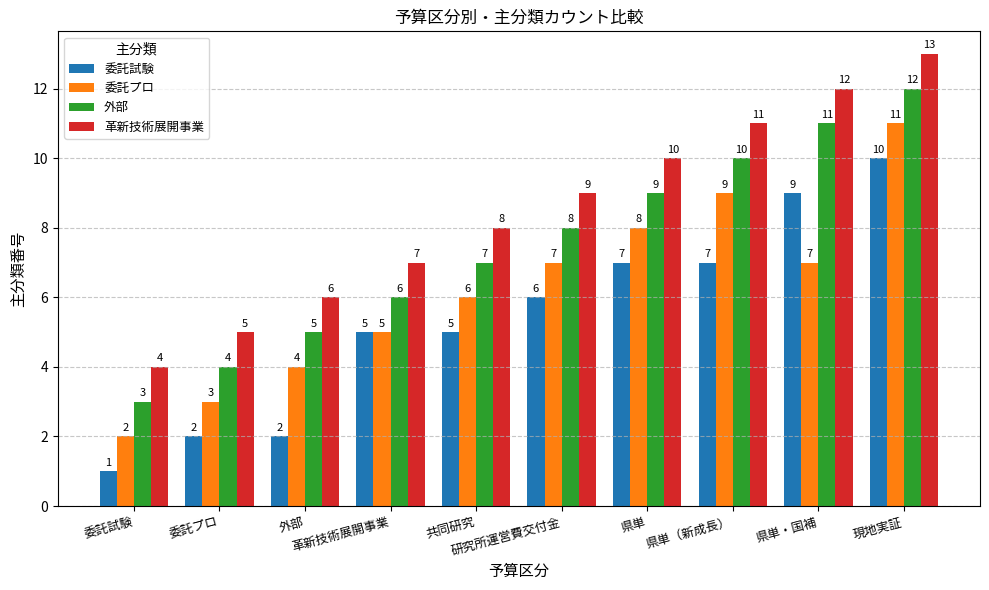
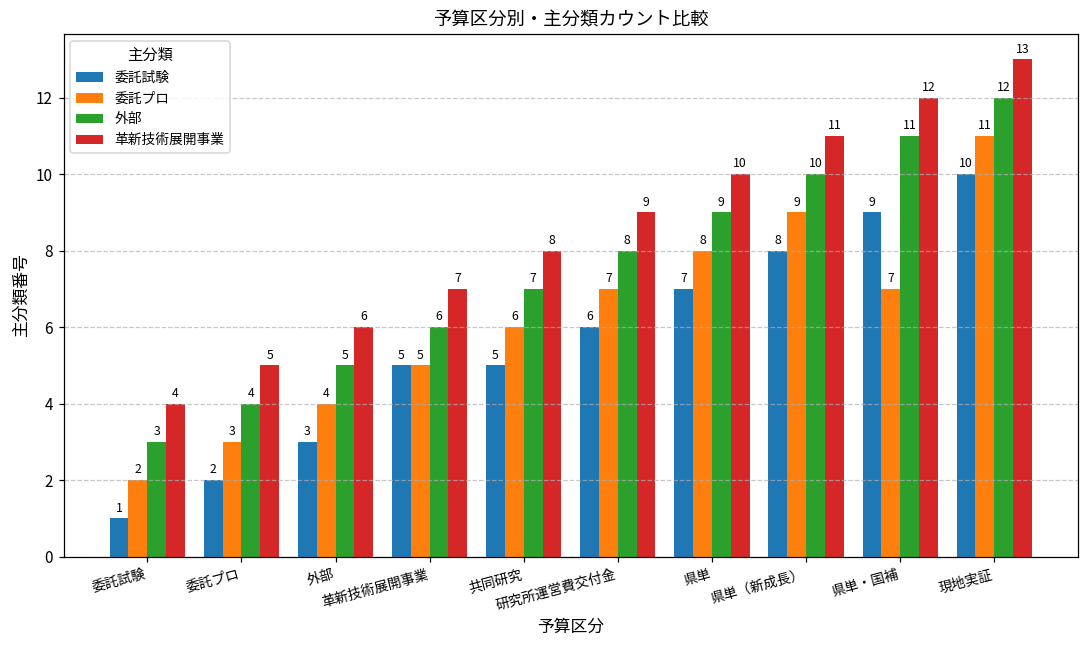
委託試験, 外部: 2 -> 3
委託試験, 県単（新成長）: 7 -> 8
